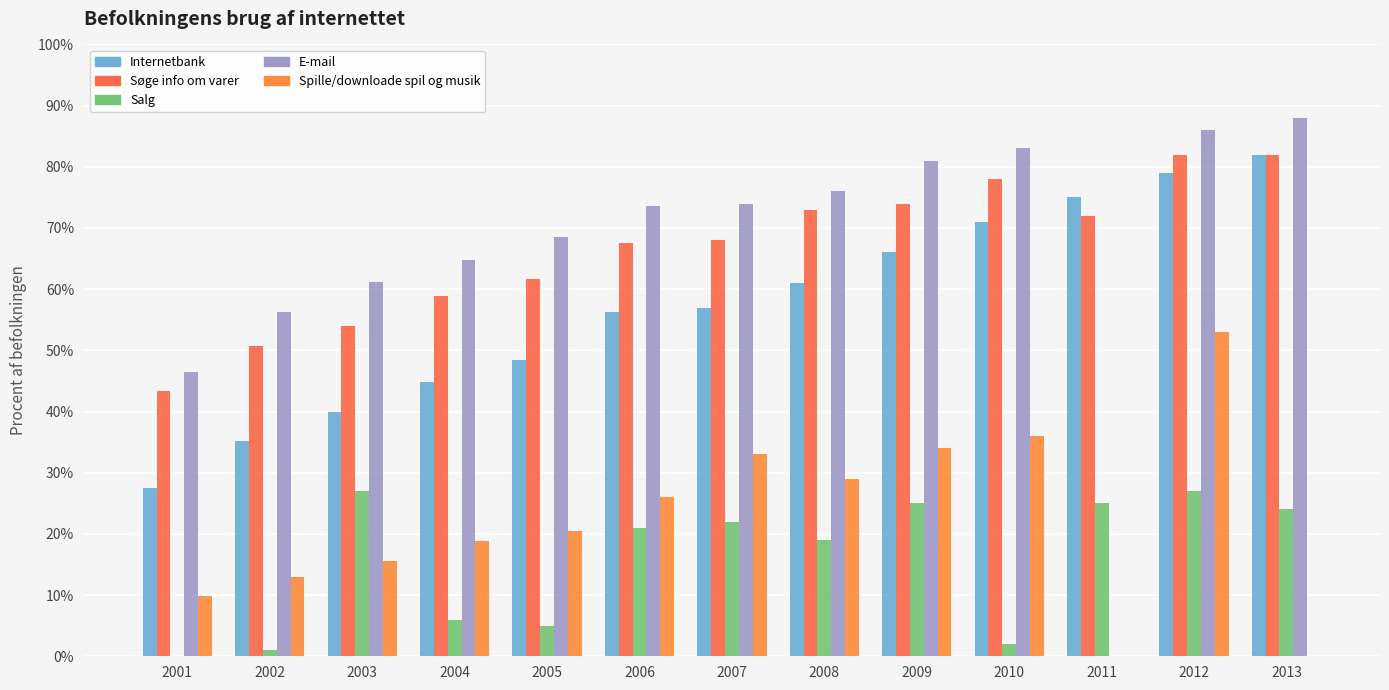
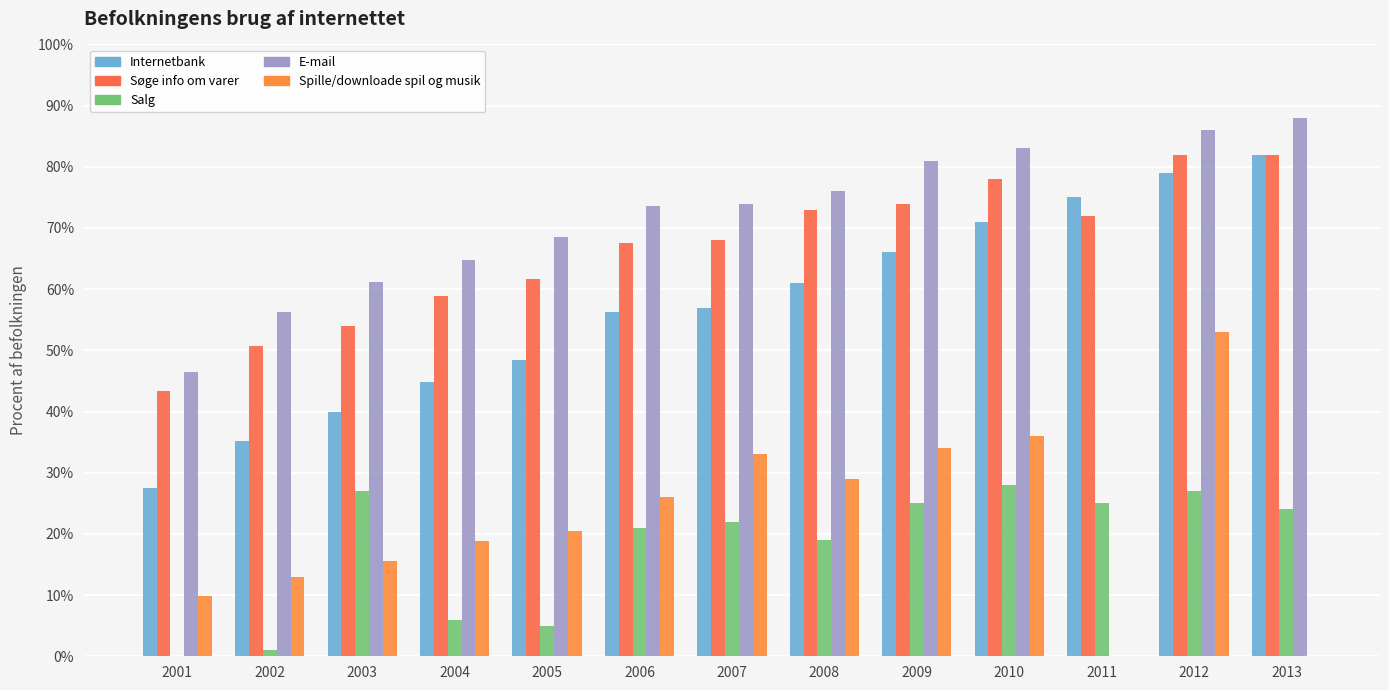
Salg, 2010: 2% -> 28%
